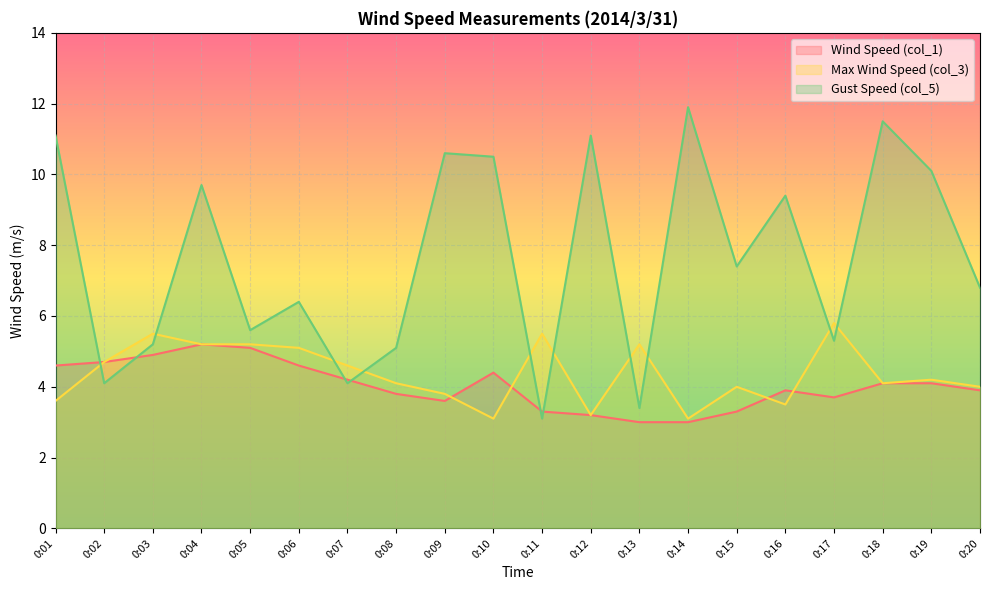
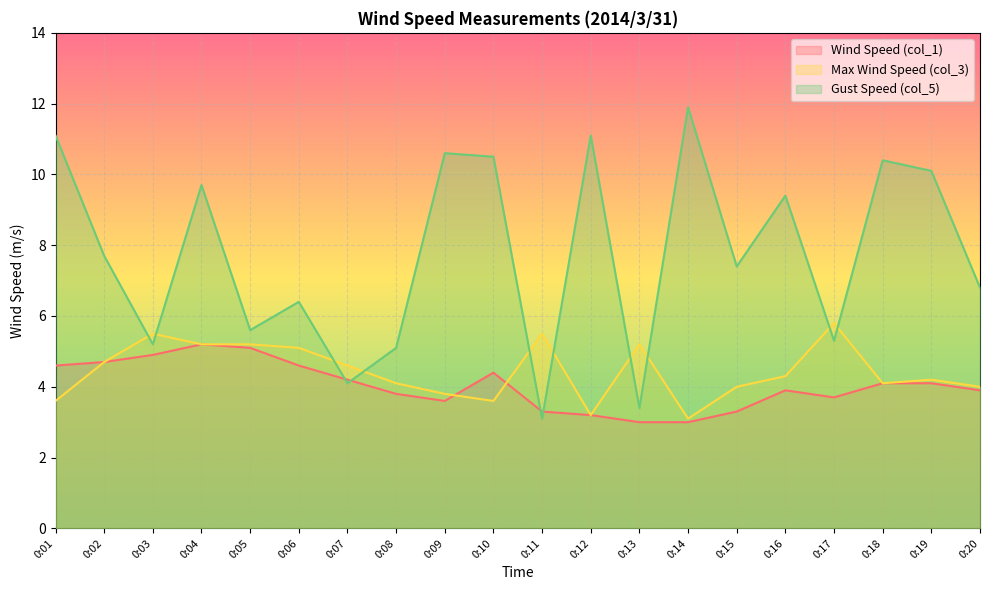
Gust Speed (col_5), 0:02: 4.1 -> 7.7
Max Wind Speed (col_3), 0:10: 3.1 -> 3.6
Max Wind Speed (col_3), 0:16: 3.5 -> 4.3
Gust Speed (col_5), 0:18: 11.5 -> 10.4
